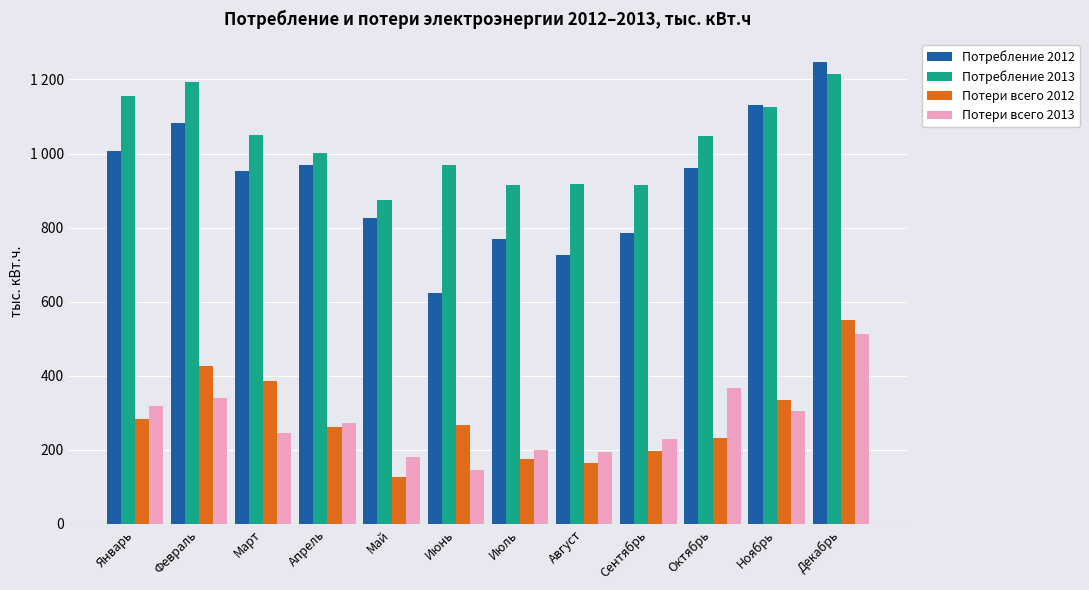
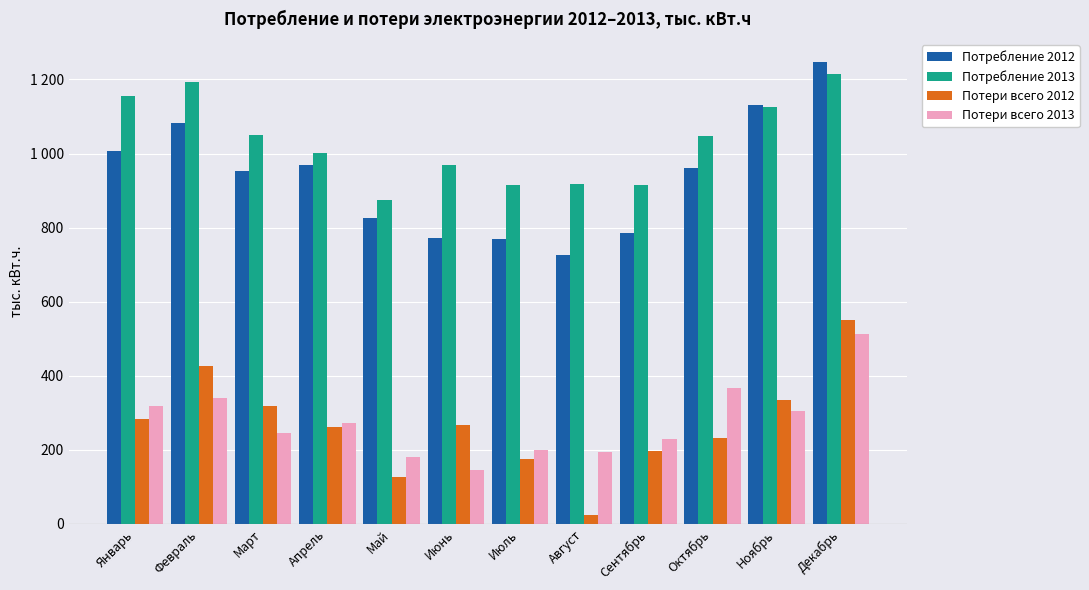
Потери всего 2012, Март: 390 -> 320
Потребление 2012, Июнь: 620 -> 770
Потери всего 2012, Август: 160 -> 20
